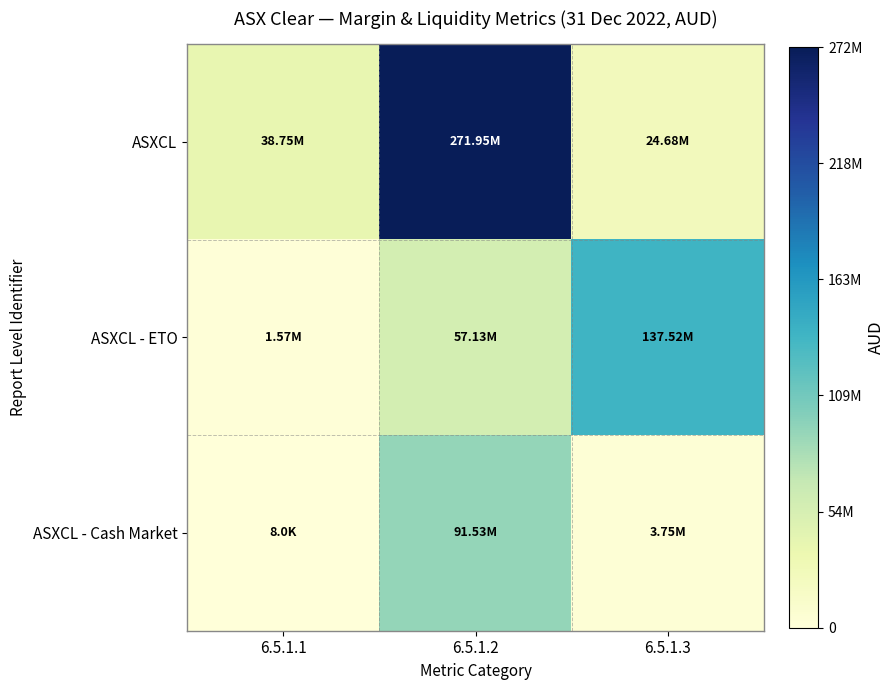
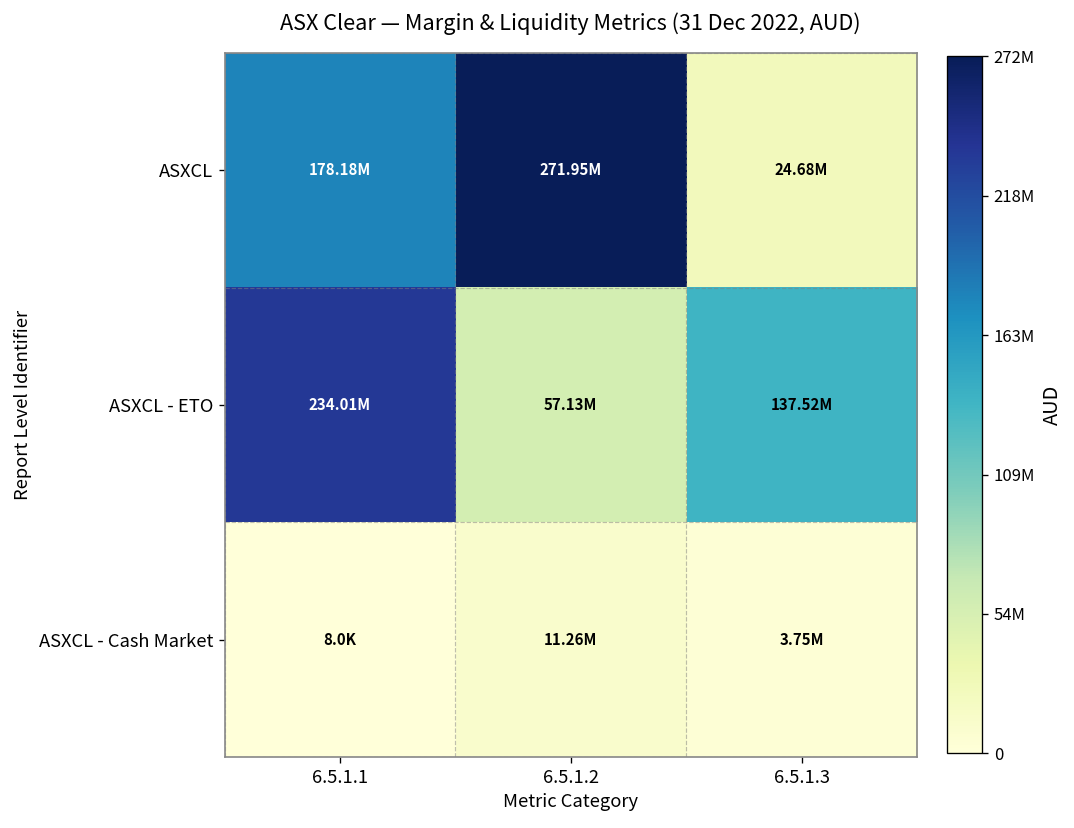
ASXCL, 6.5.1.1: 38.75M -> 178.18M
ASXCL - ETO, 6.5.1.1: 1.57M -> 234.01M
ASXCL - Cash Market, 6.5.1.2: 91.53M -> 11.26M
